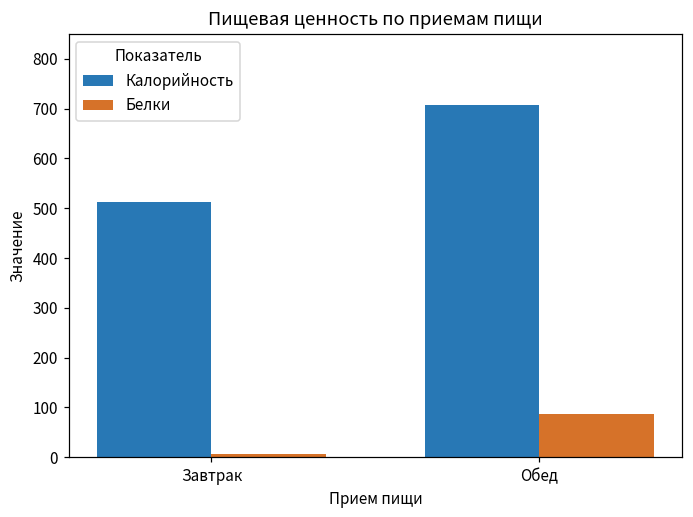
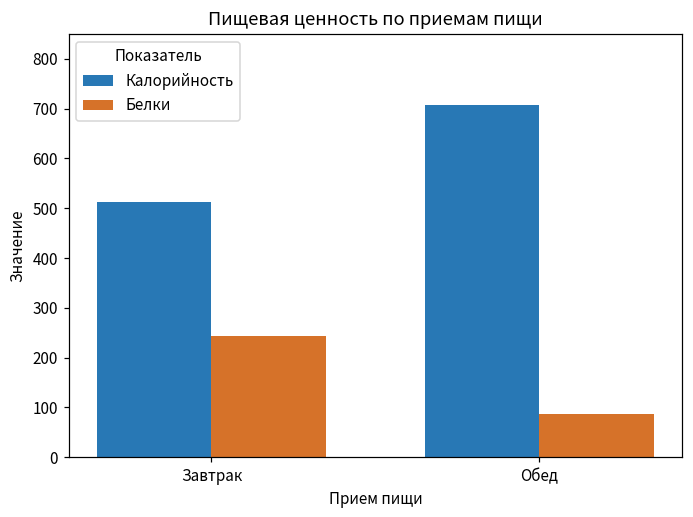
Белки, Завтрак: 10 -> 240
